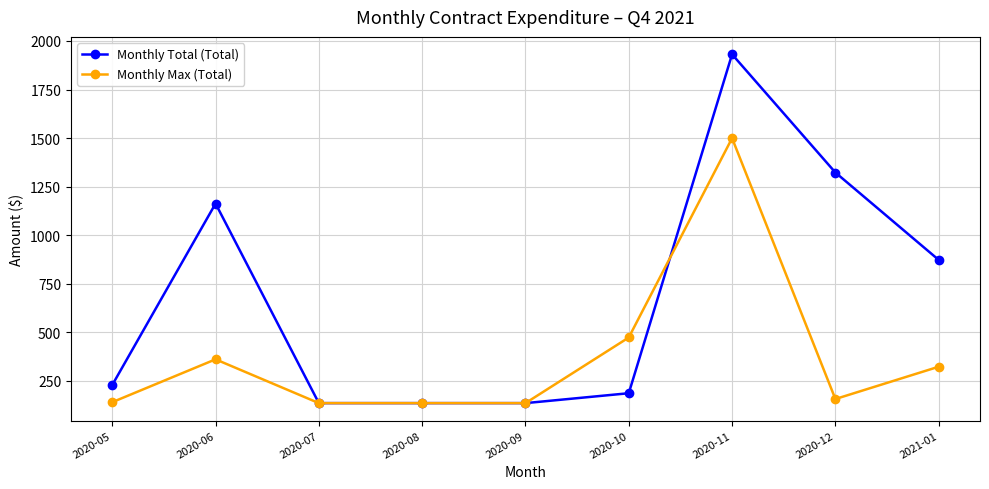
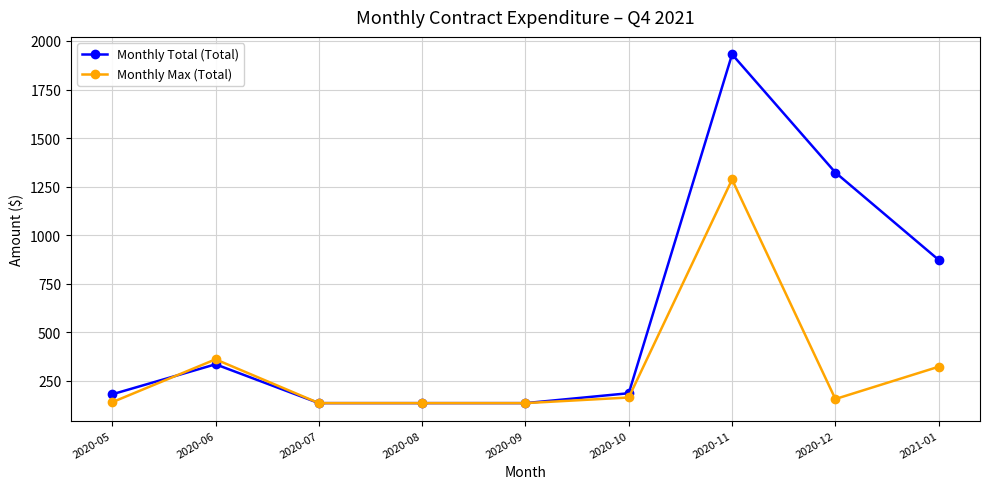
Monthly Total (Total), 2020-05: 230 -> 180
Monthly Total (Total), 2020-06: 1160 -> 340
Monthly Max (Total), 2020-10: 470 -> 160
Monthly Max (Total), 2020-11: 1500 -> 1290
